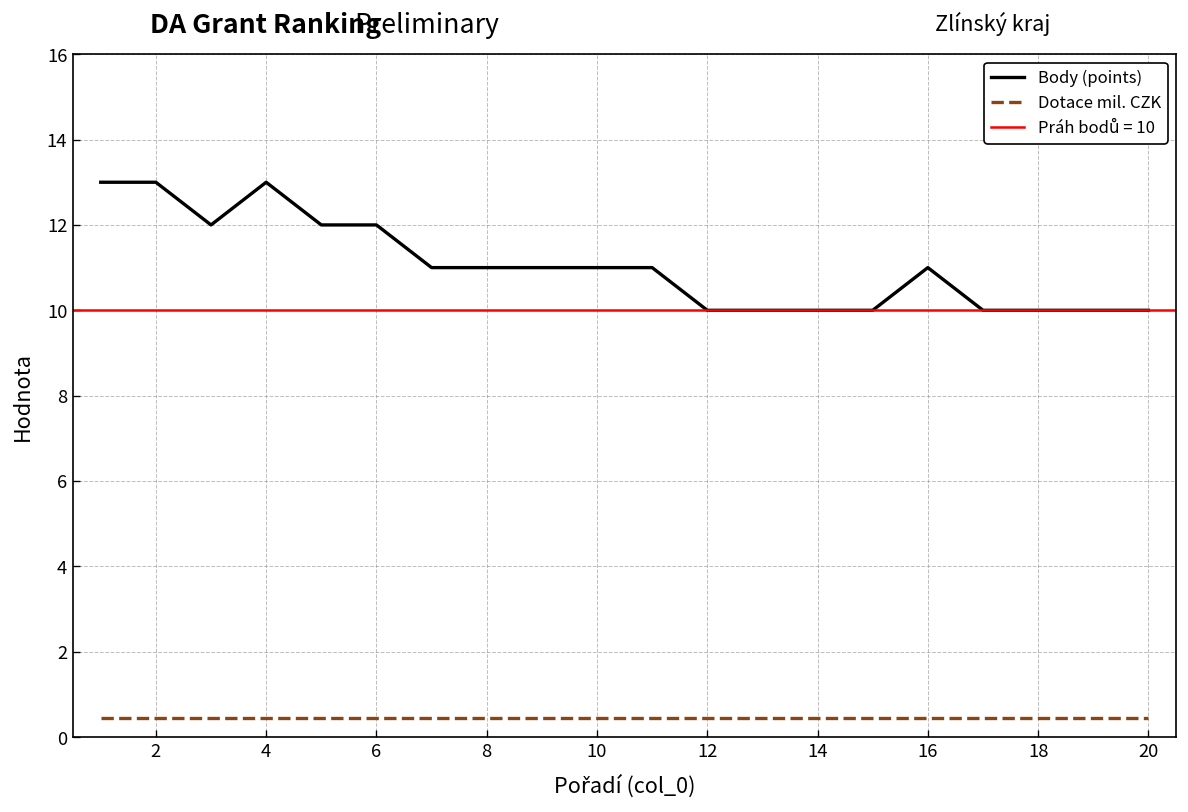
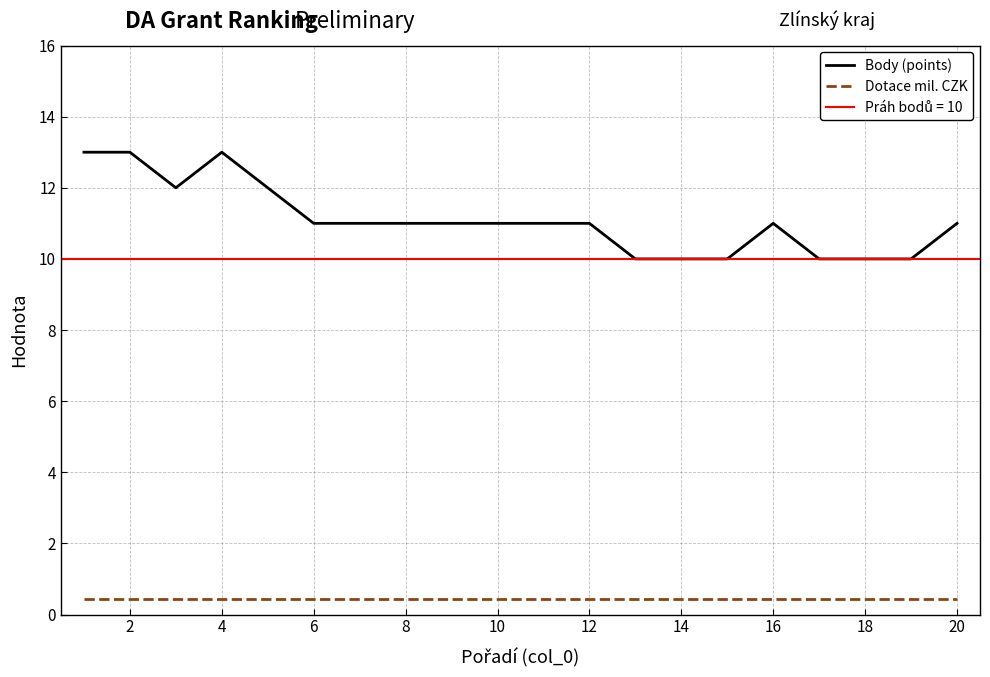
Body (points), 6: 12 -> 11
Body (points), 12: 10 -> 11
Body (points), 20: 10 -> 11
